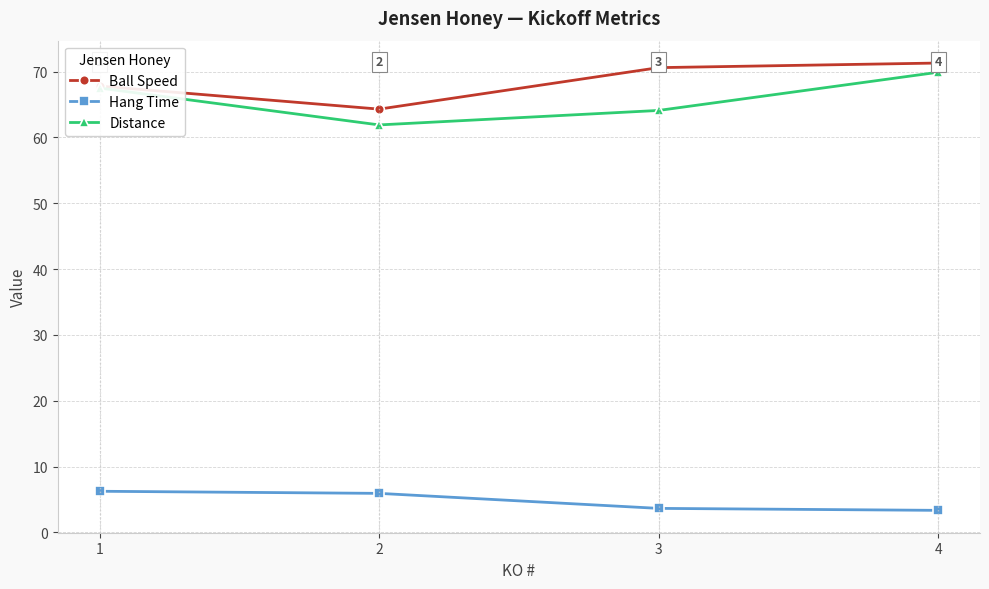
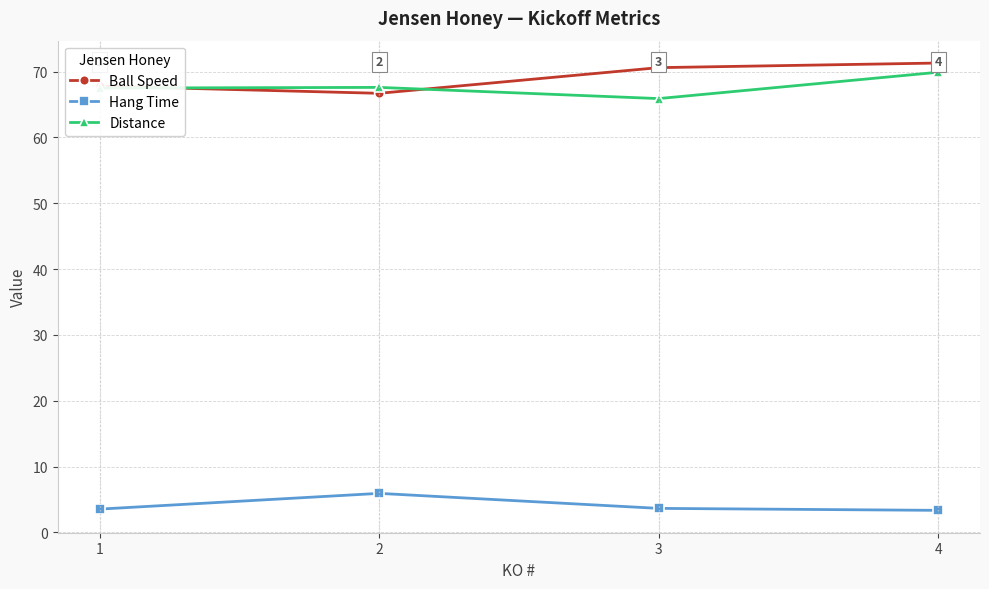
Hang Time, 1: 6 -> 4
Ball Speed, 2: 64 -> 67
Distance, 2: 62 -> 68
Distance, 3: 64 -> 66
